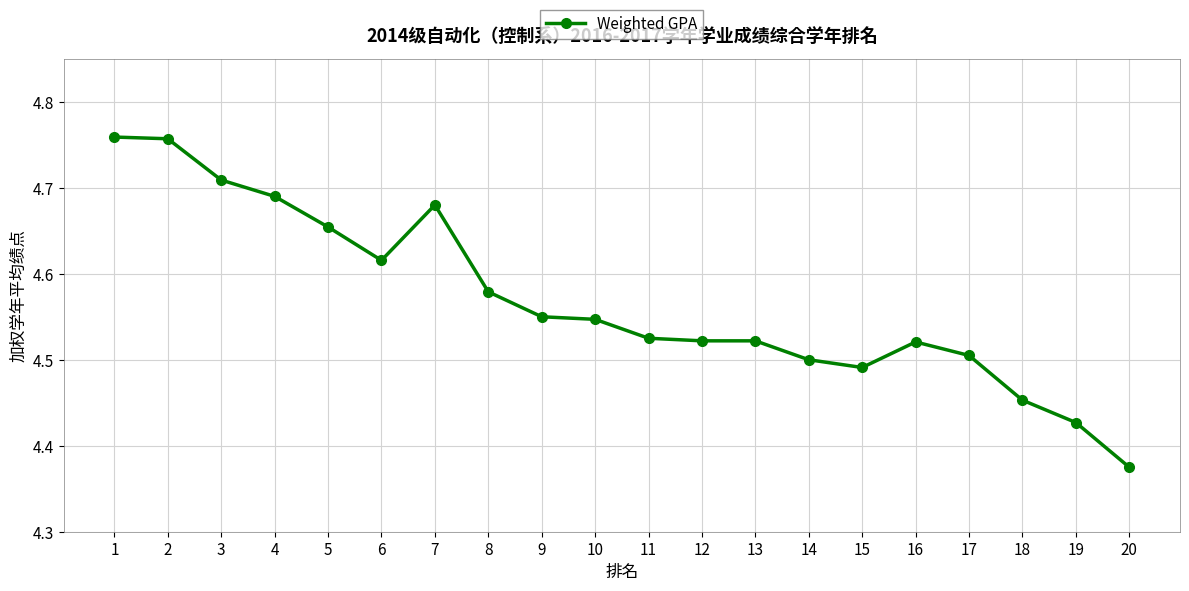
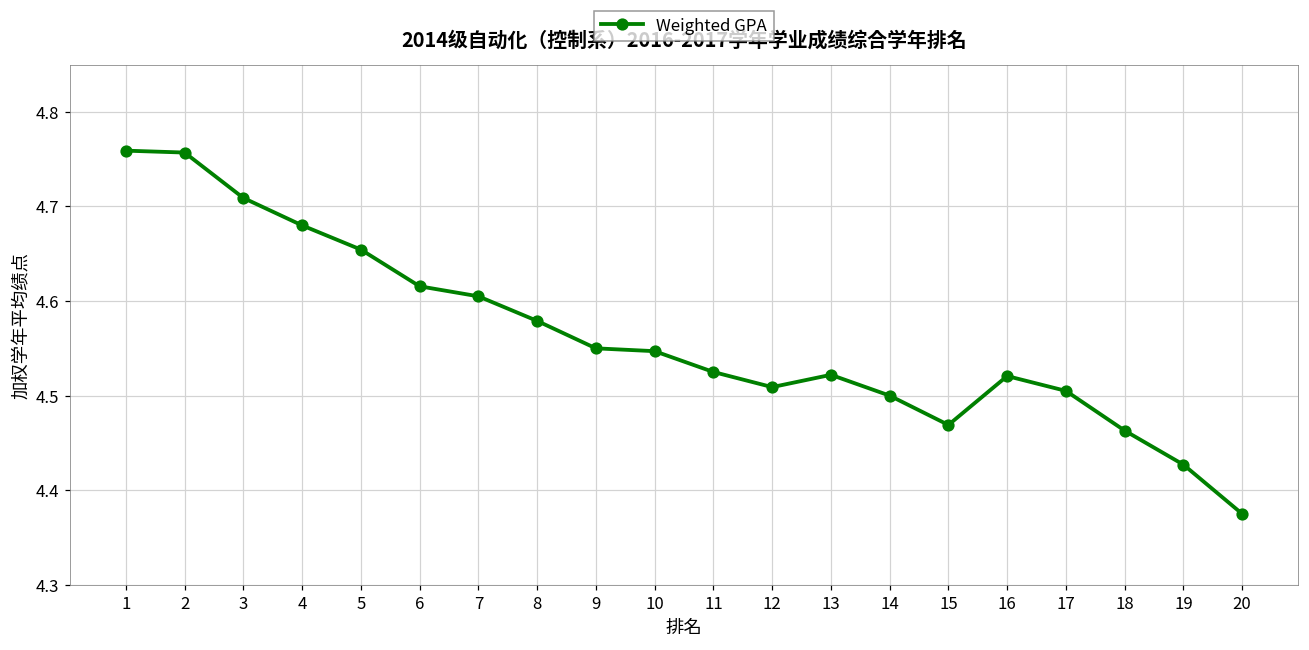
4: 4.69 -> 4.68
7: 4.68 -> 4.61
12: 4.52 -> 4.51
15: 4.49 -> 4.47
18: 4.45 -> 4.46
